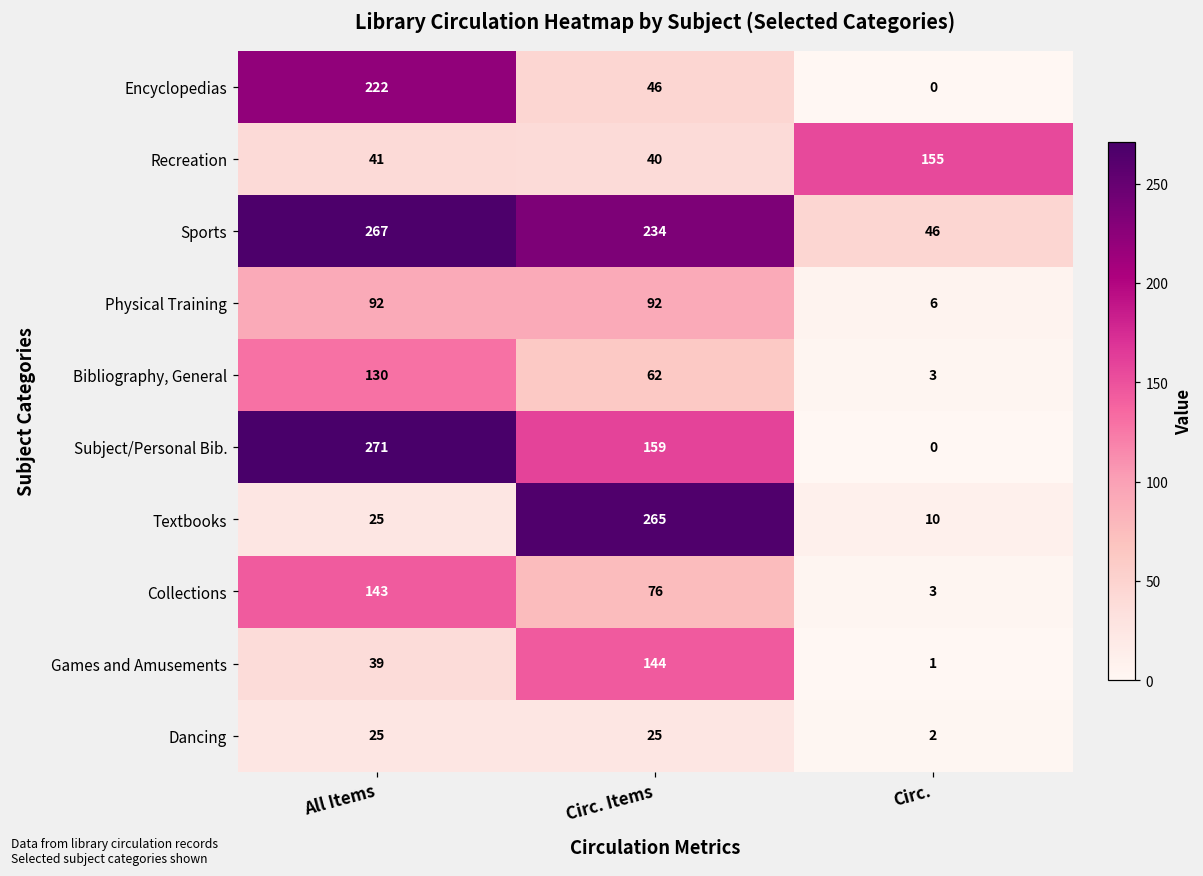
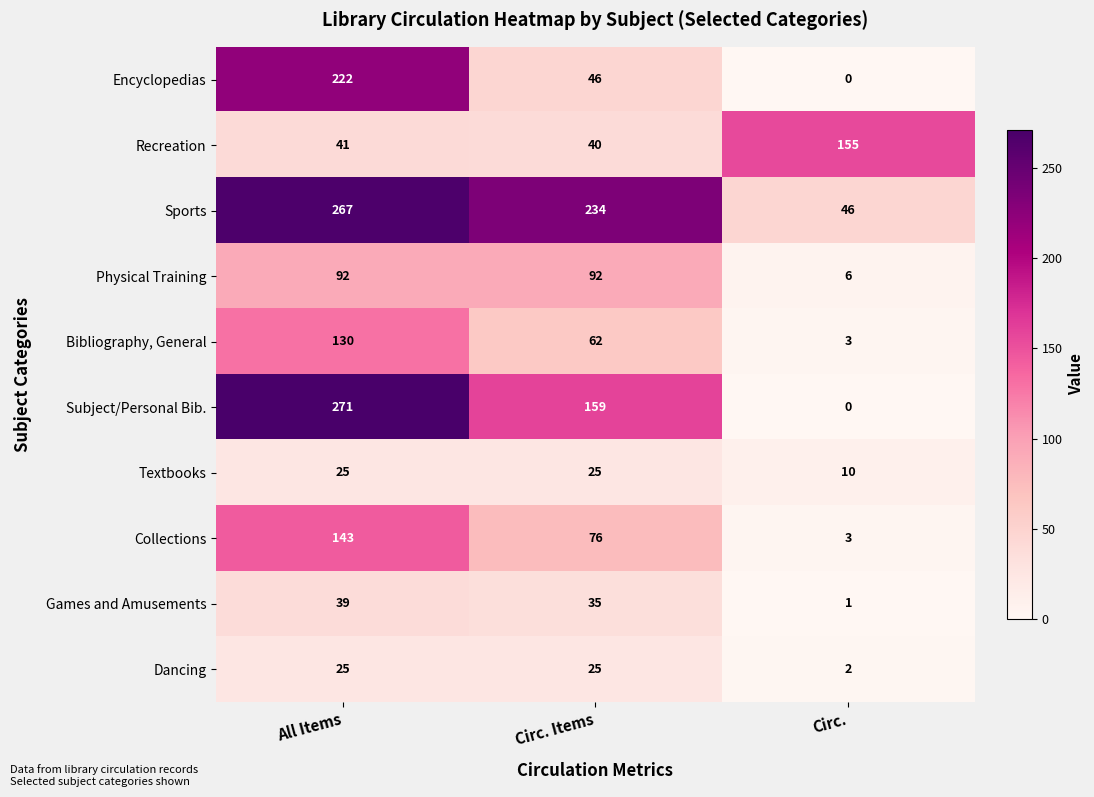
Textbooks, Circ. Items: 265 -> 25
Games and Amusements, Circ. Items: 144 -> 35
